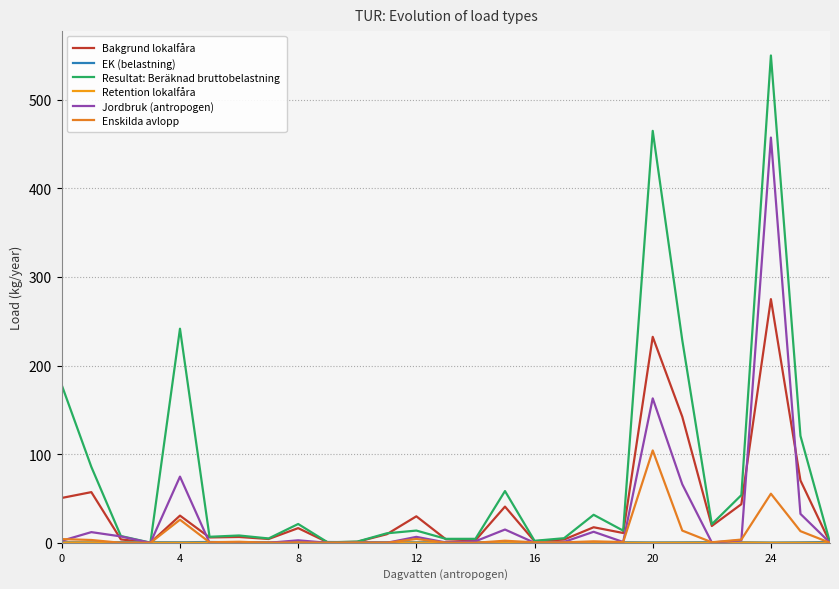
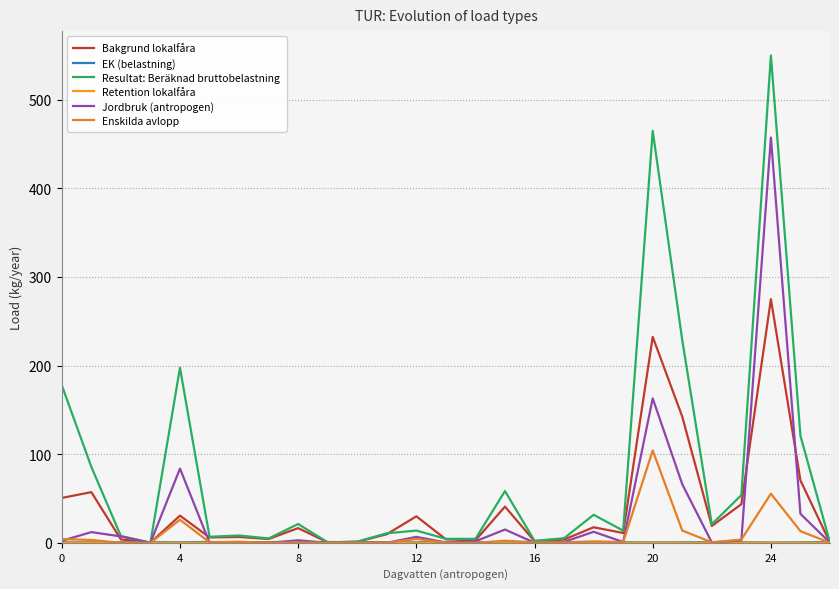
Resultat: Beräknad bruttobelastning, 4: 240 -> 200
Jordbruk (antropogen), 4: 70 -> 80
